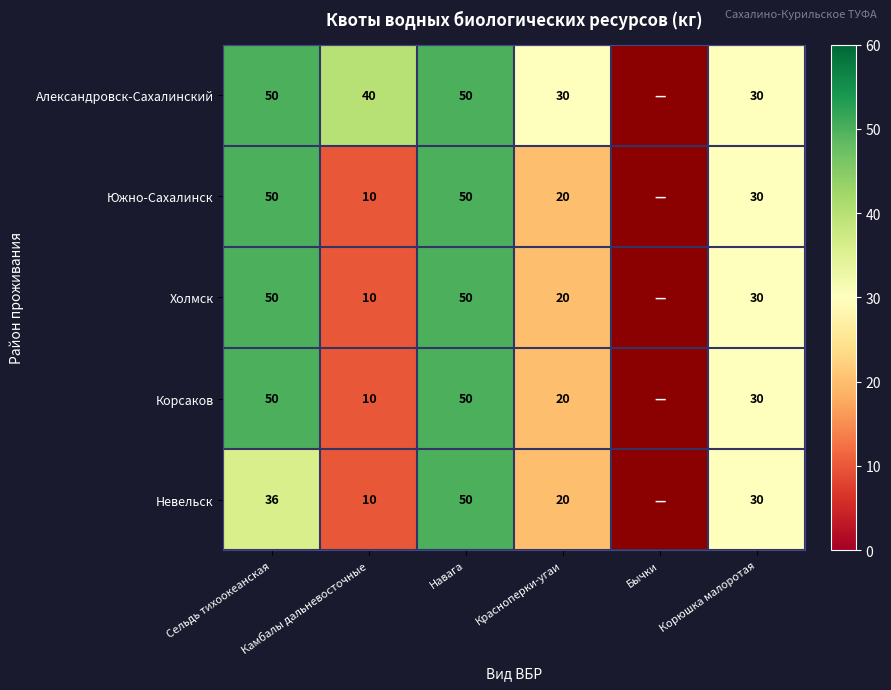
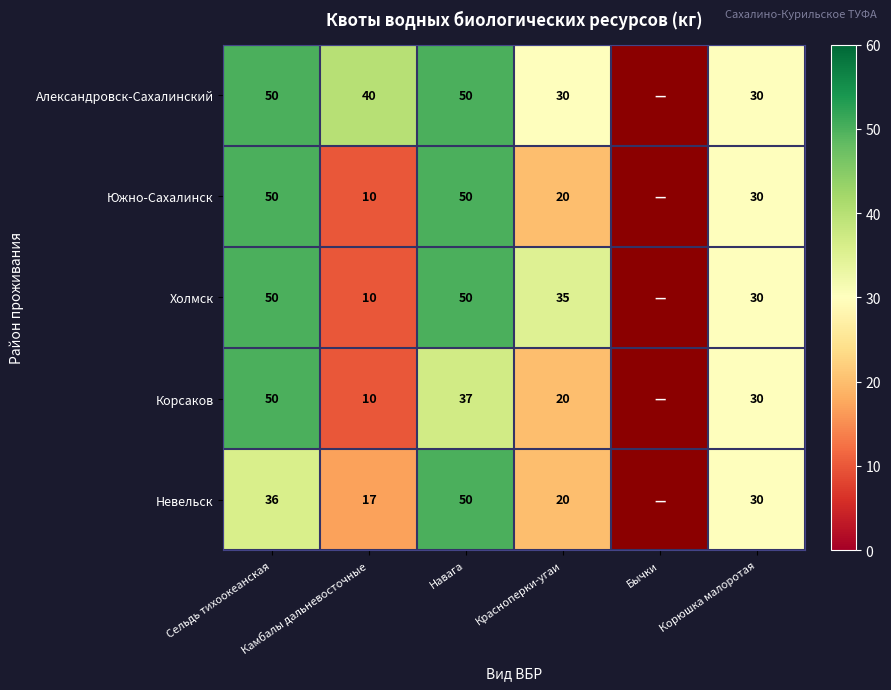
Холмск, Красноперки-угаи: 20 -> 35
Корсаков, Навага: 50 -> 37
Невельск, Камбалы дальневосточные: 10 -> 17
